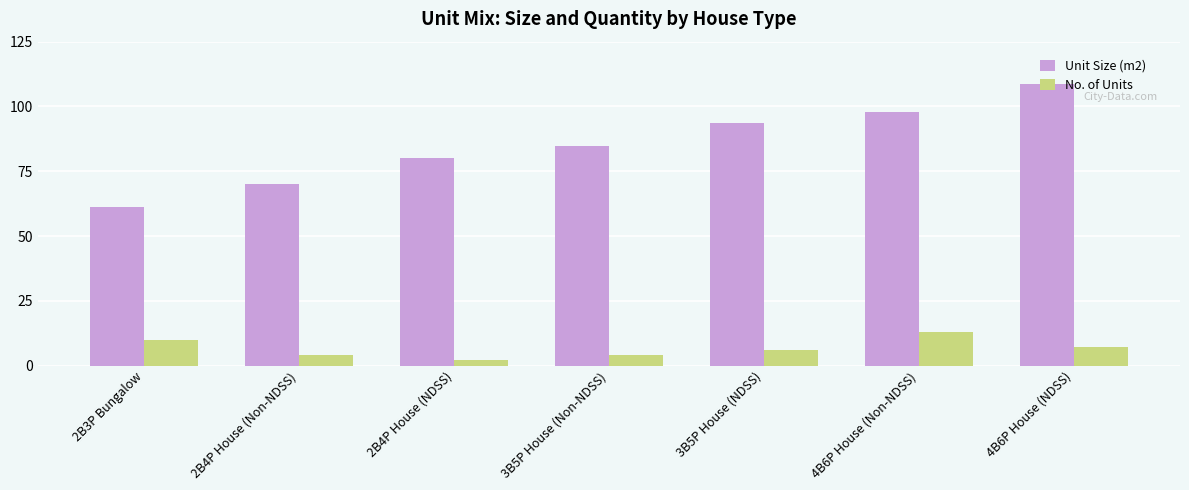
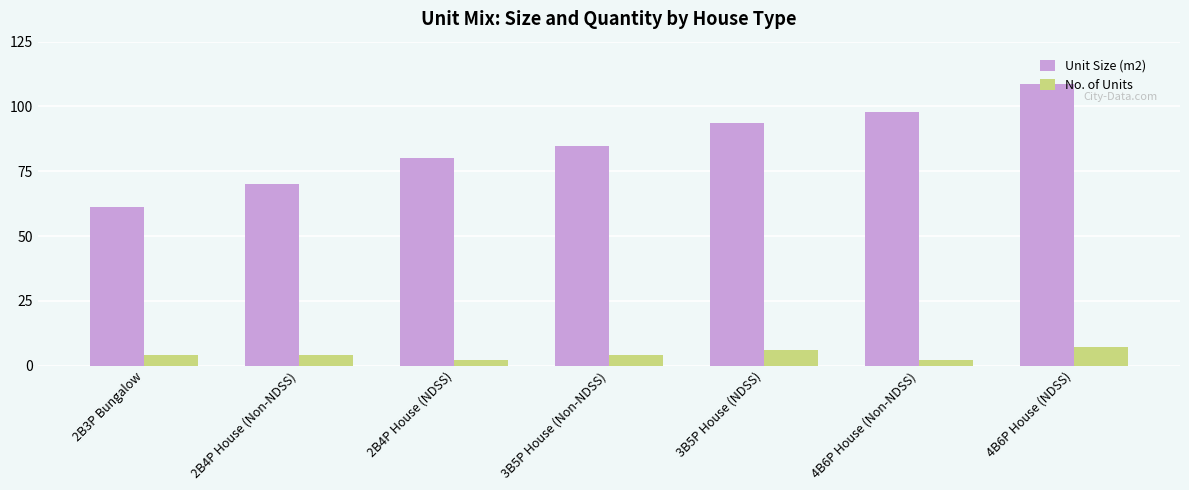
No. of Units, 2B3P Bungalow: 10 -> 4
No. of Units, 4B6P House (Non-NDSS): 13 -> 2
